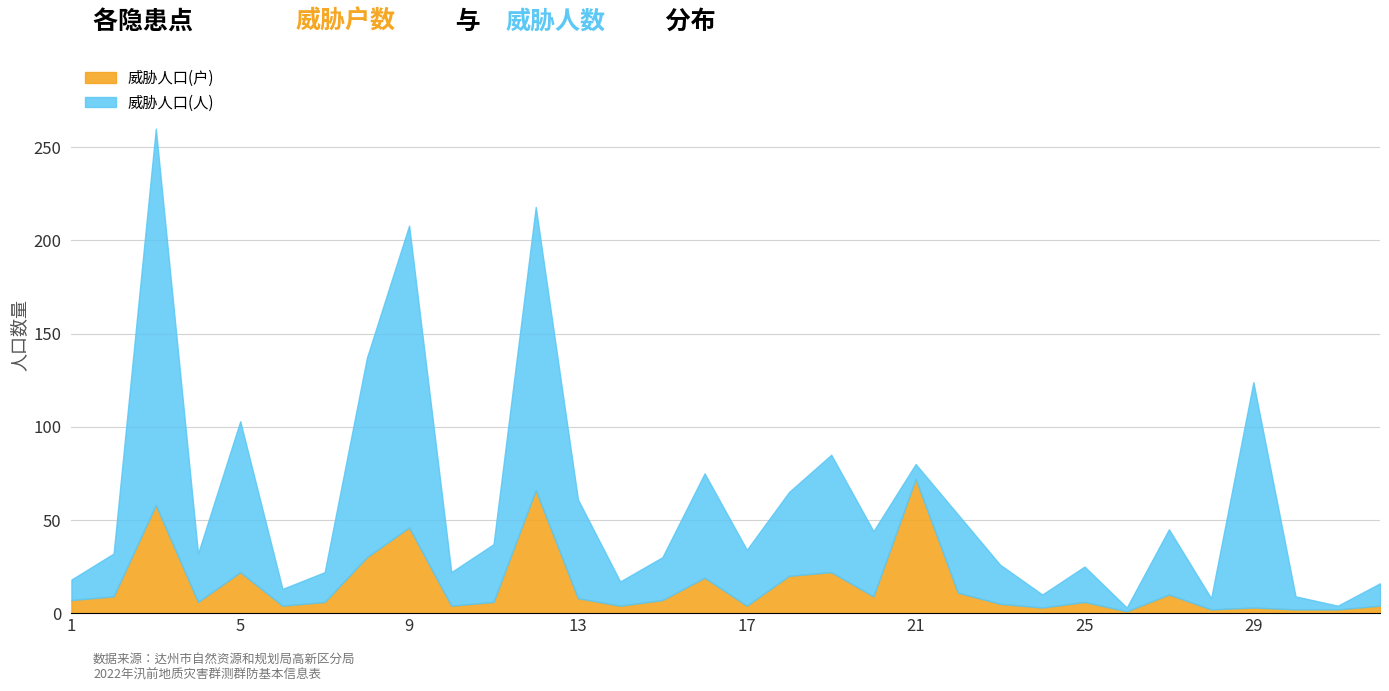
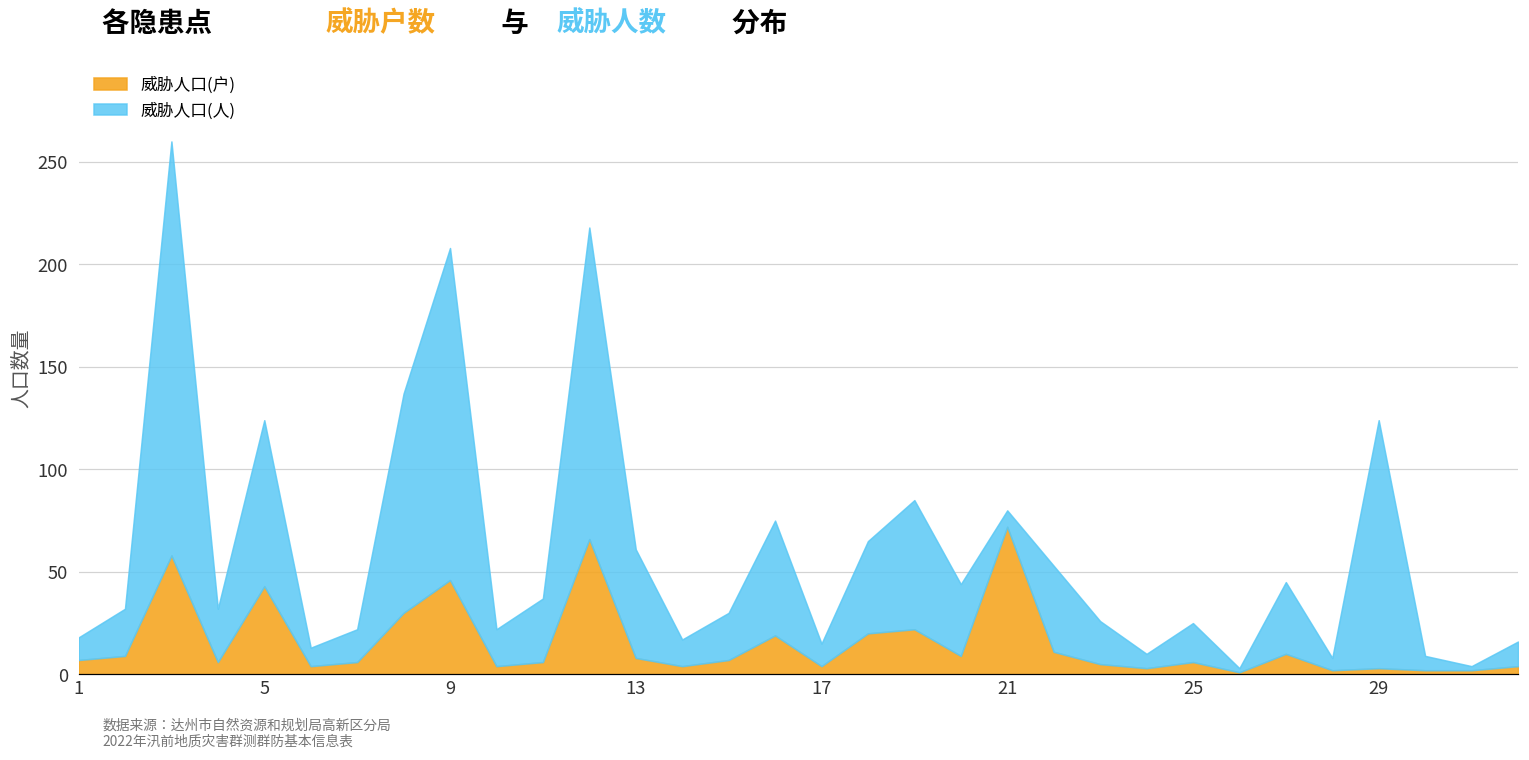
威胁人口(户), 5: 22 -> 43
威胁人口(人), 17: 30 -> 11
